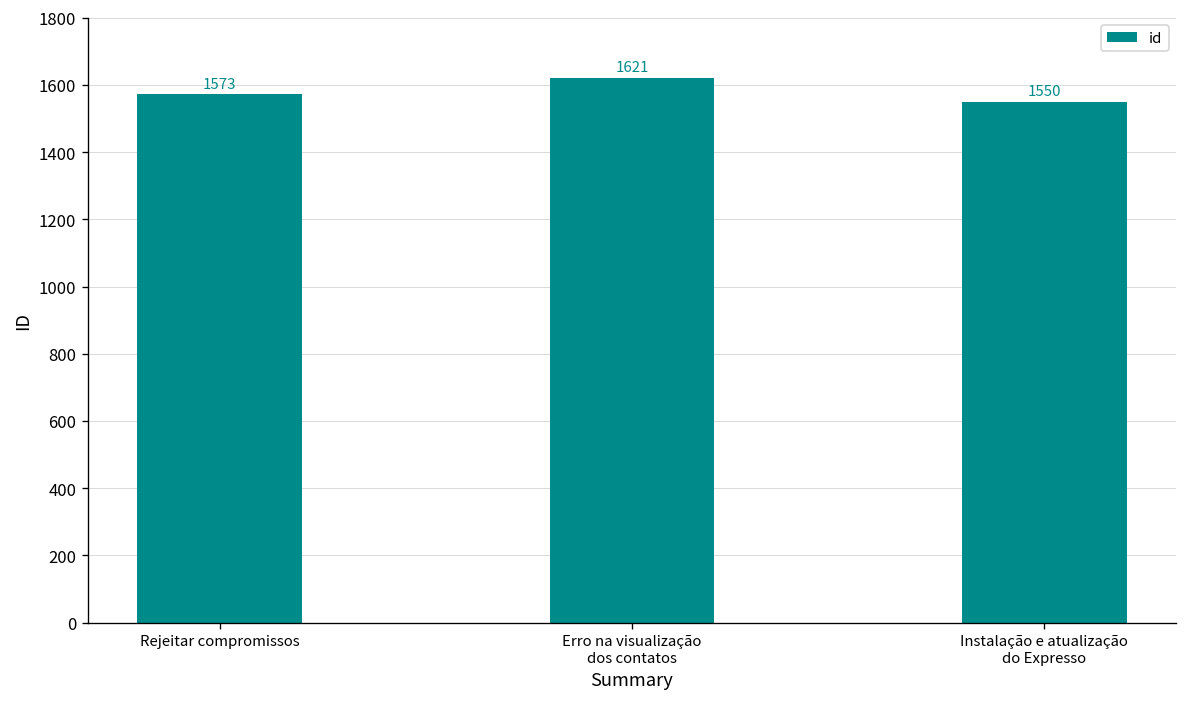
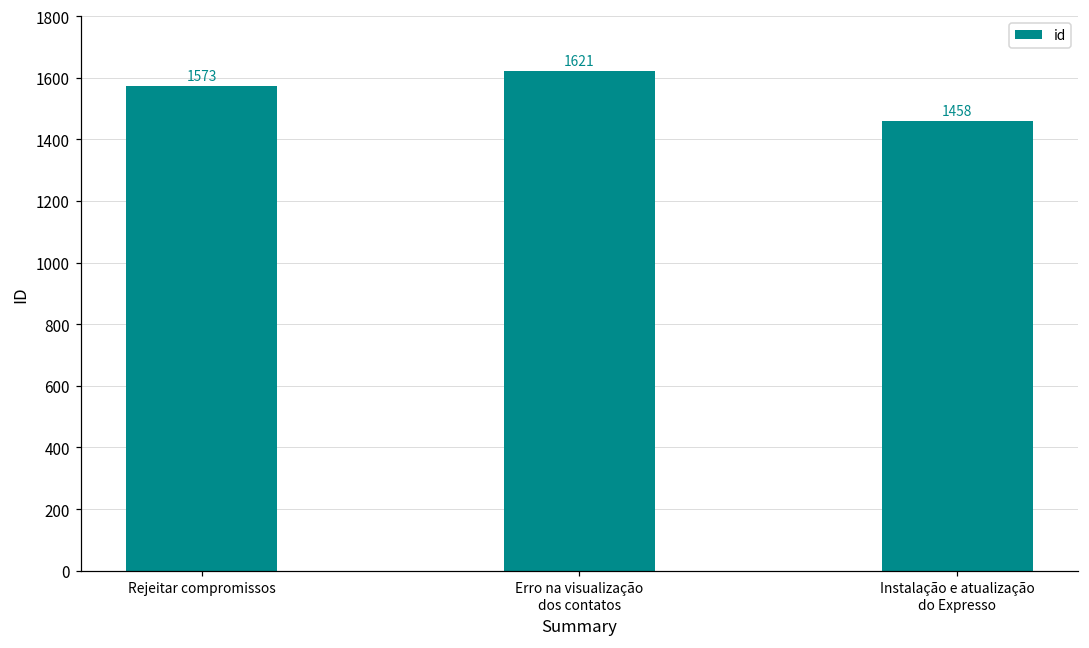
Instalação e atualização do Expresso: 1550 -> 1458
